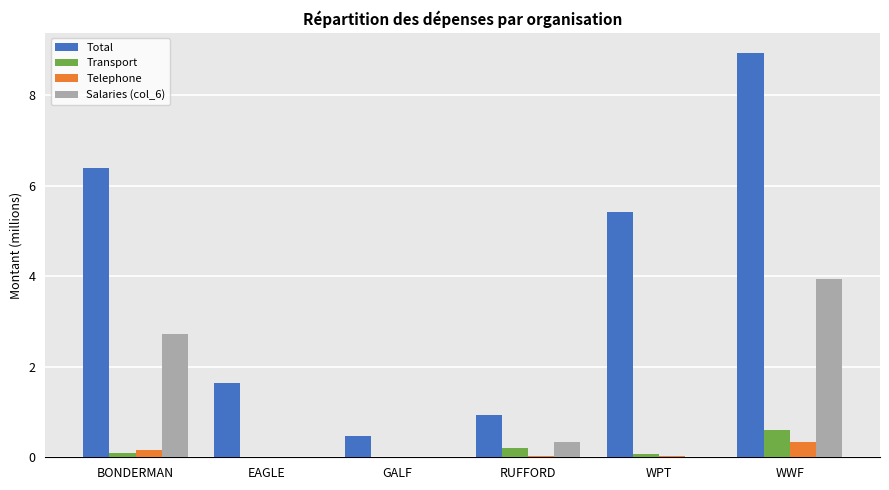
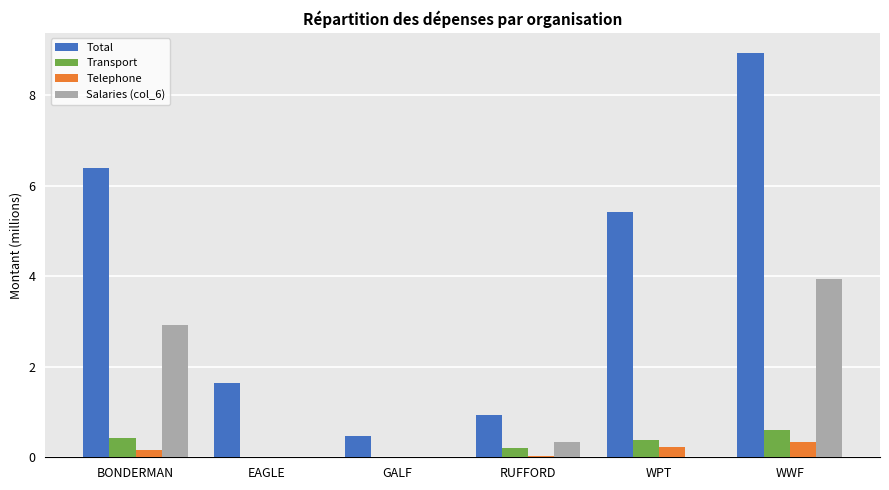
Transport, BONDERMAN: 0.1 -> 0.4
Salaries (col_6), BONDERMAN: 2.7 -> 2.9
Transport, WPT: 0.1 -> 0.4
Telephone, WPT: 0.0 -> 0.2
